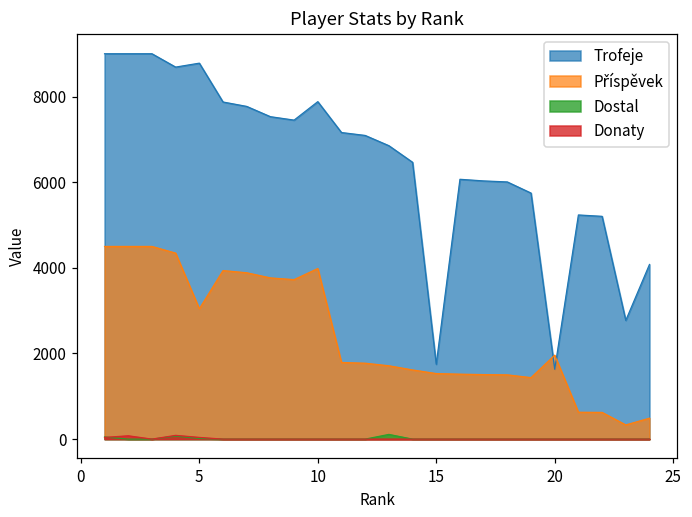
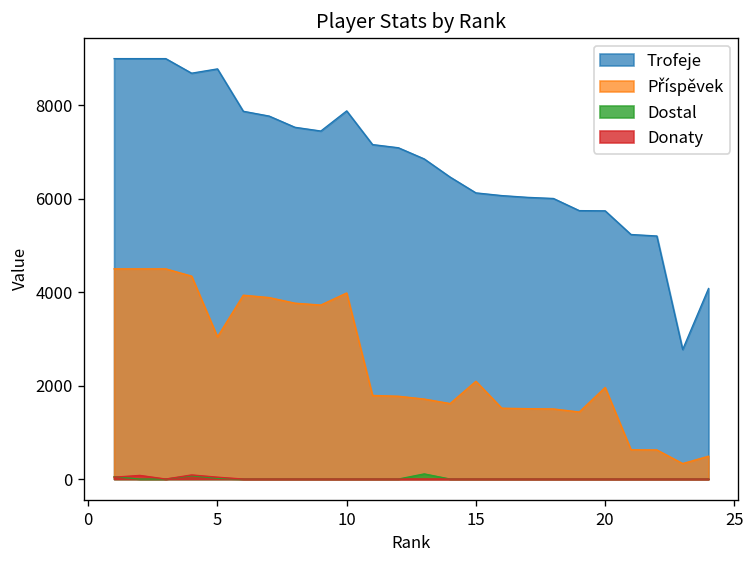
Trofeje, 15: 1700 -> 6100
Příspěvek, 15: 1500 -> 2100
Trofeje, 20: 1600 -> 5700
